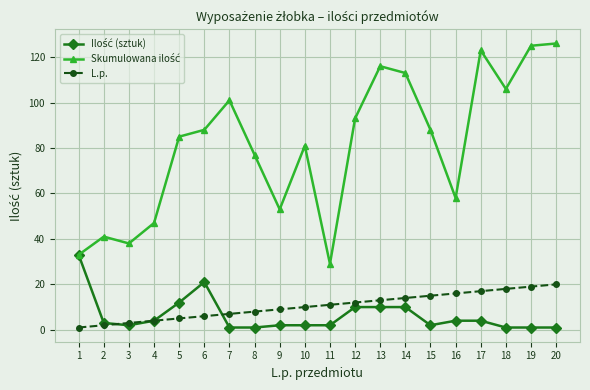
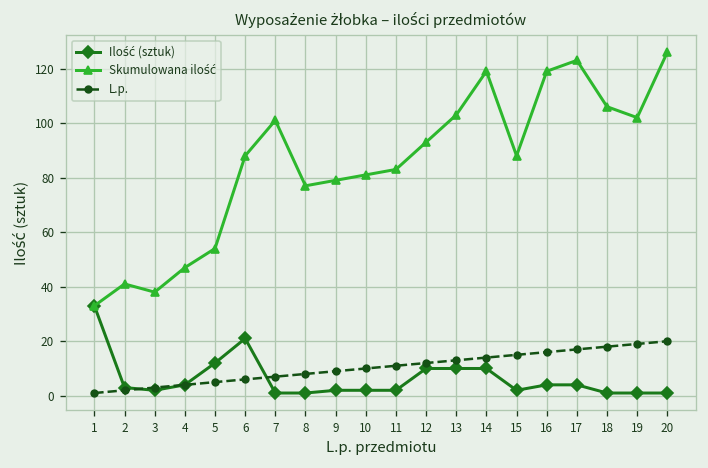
Skumulowana ilość, 5: 85 -> 54
Skumulowana ilość, 9: 53 -> 79
Skumulowana ilość, 11: 29 -> 83
Skumulowana ilość, 13: 116 -> 103
Skumulowana ilość, 14: 113 -> 119
Skumulowana ilość, 16: 58 -> 119
Skumulowana ilość, 19: 125 -> 102
